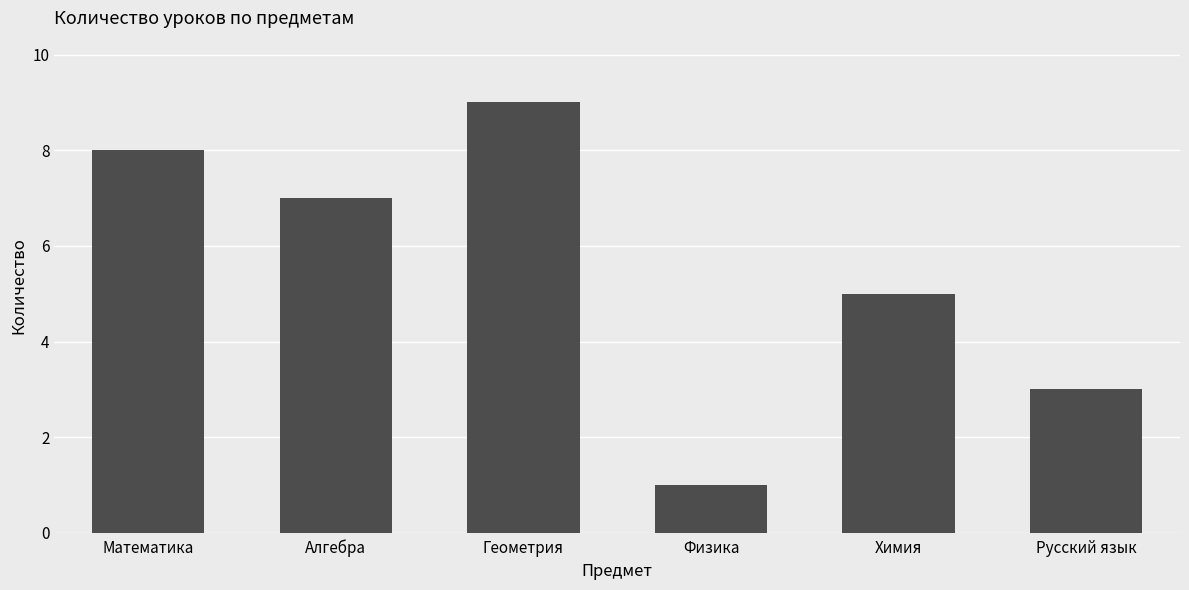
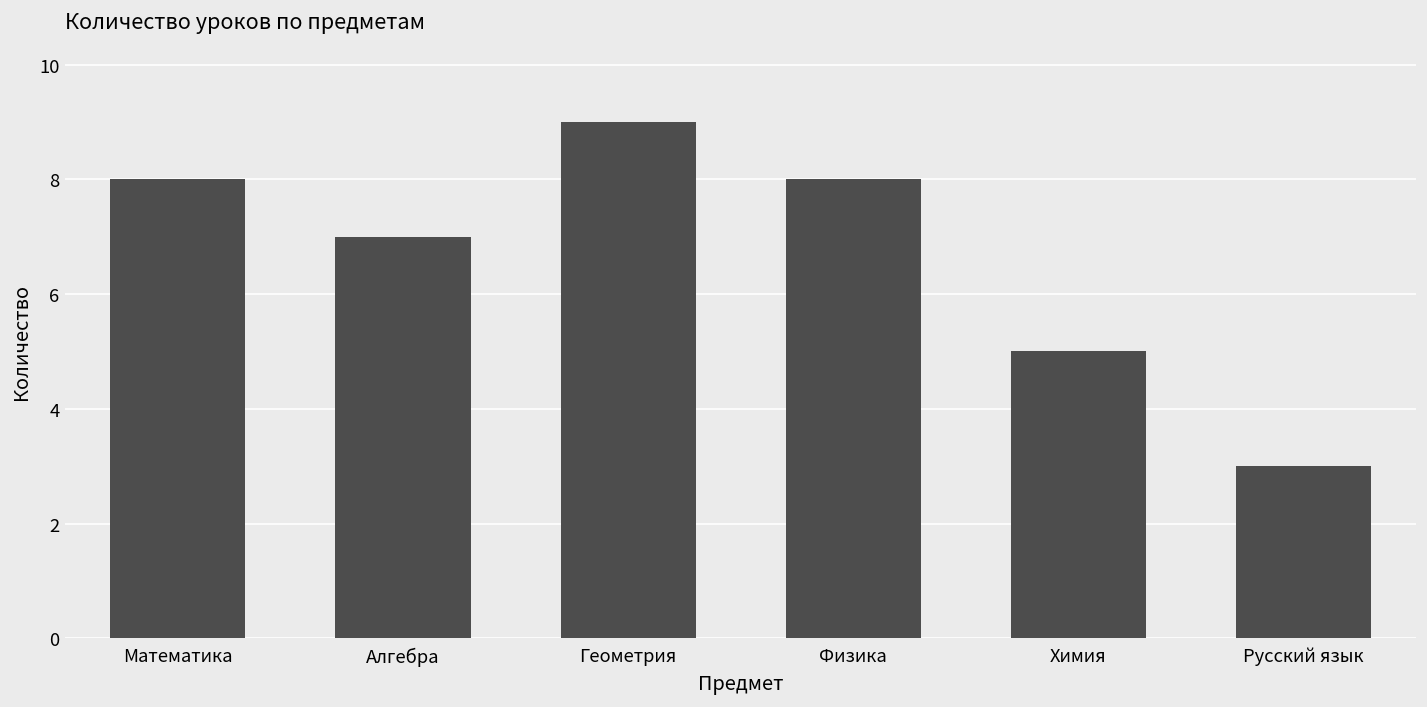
Физика: 1 -> 8
